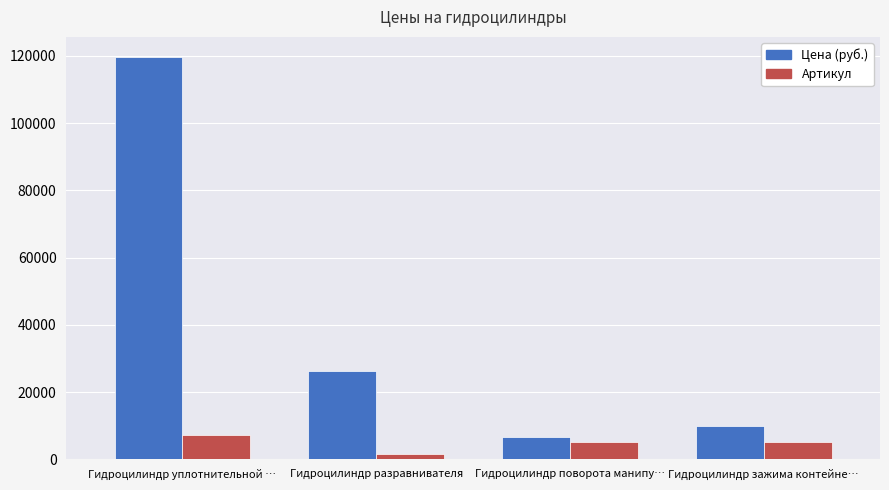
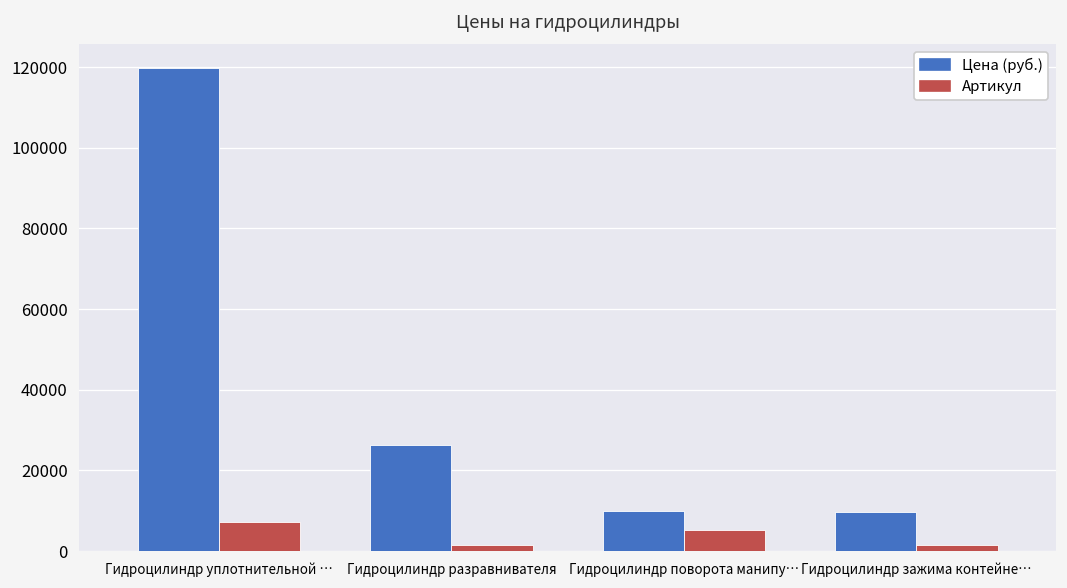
Цена (руб.), Гидроцилиндр поворота манипу…: 7000 -> 10000
Артикул, Гидроцилиндр зажима контейне…: 5000 -> 2000
